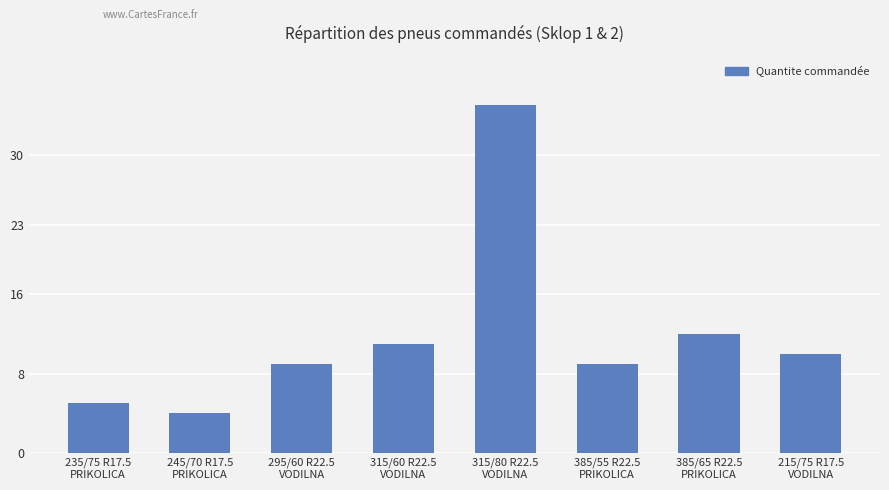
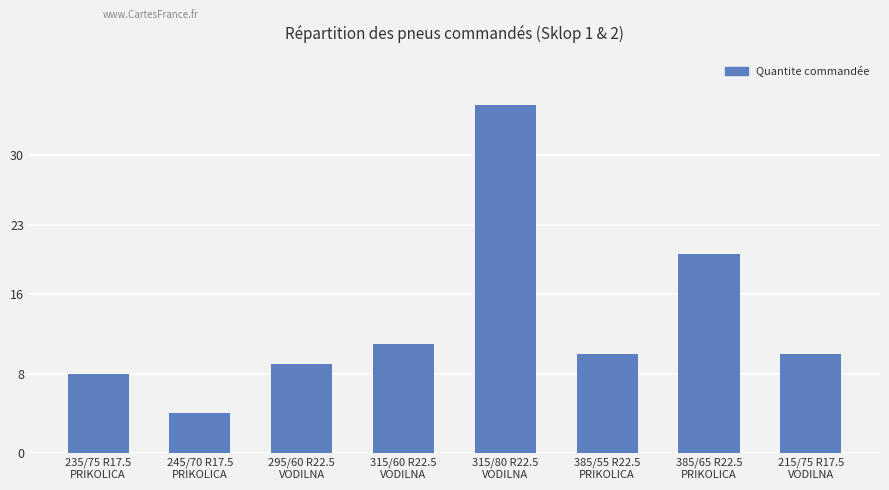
235/75 R17.5 PRIKOLICA: 5 -> 8
385/55 R22.5 PRIKOLICA: 9 -> 10
385/65 R22.5 PRIKOLICA: 12 -> 20
